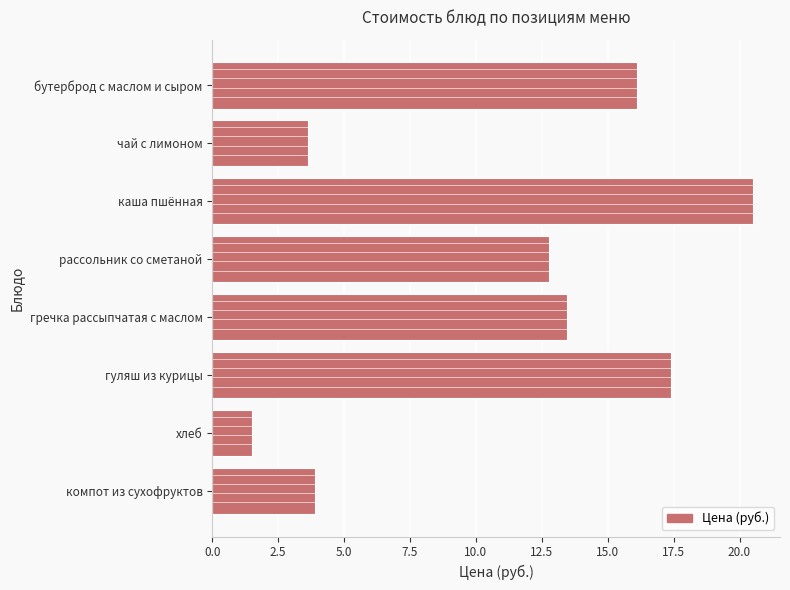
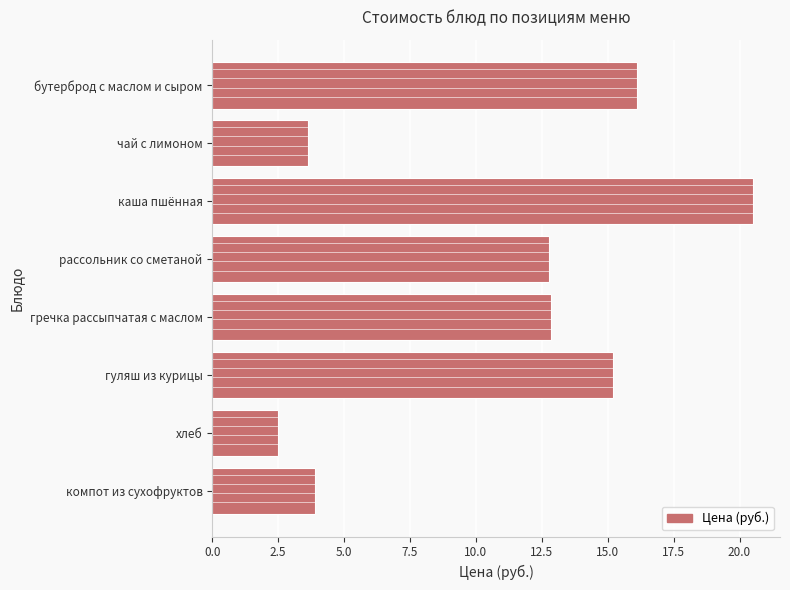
гречка рассыпчатая с маслом: 13.5 -> 12.8
гуляш из курицы: 17.4 -> 15.2
хлеб: 1.5 -> 2.5
